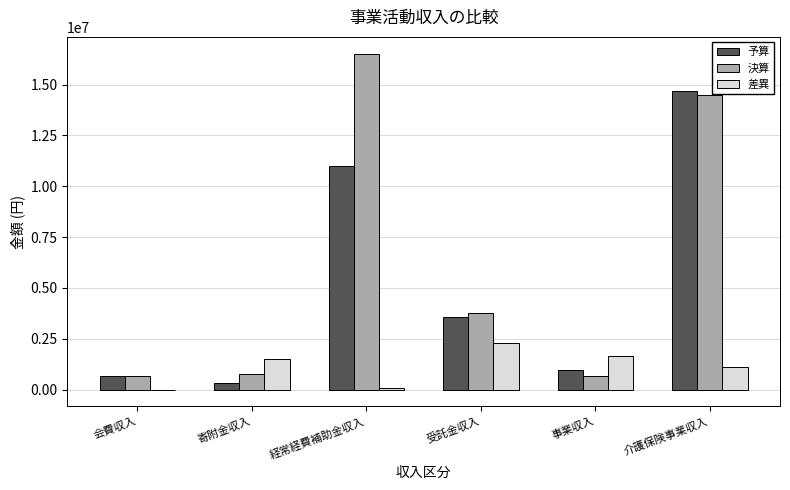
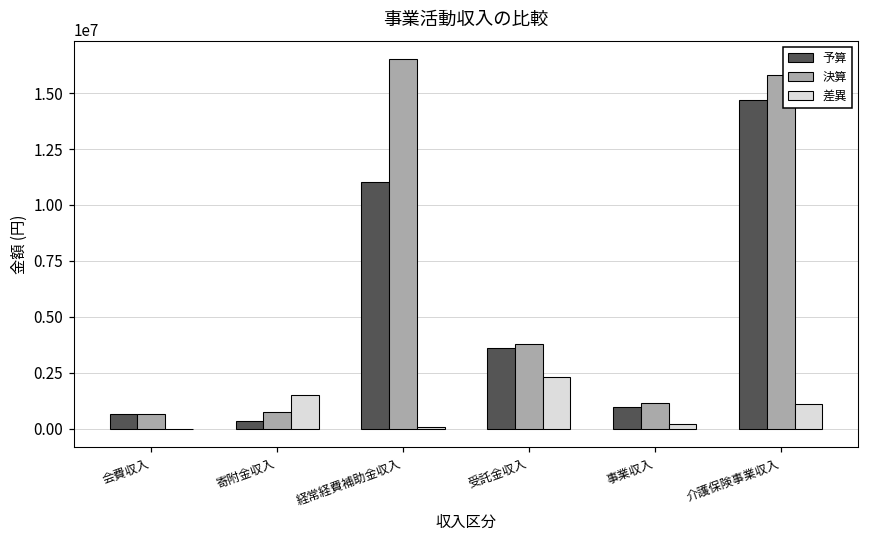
決算, 事業収入: 700000 -> 1200000
差異, 事業収入: 1700000 -> 200000
決算, 介護保険事業収入: 14500000 -> 15800000
